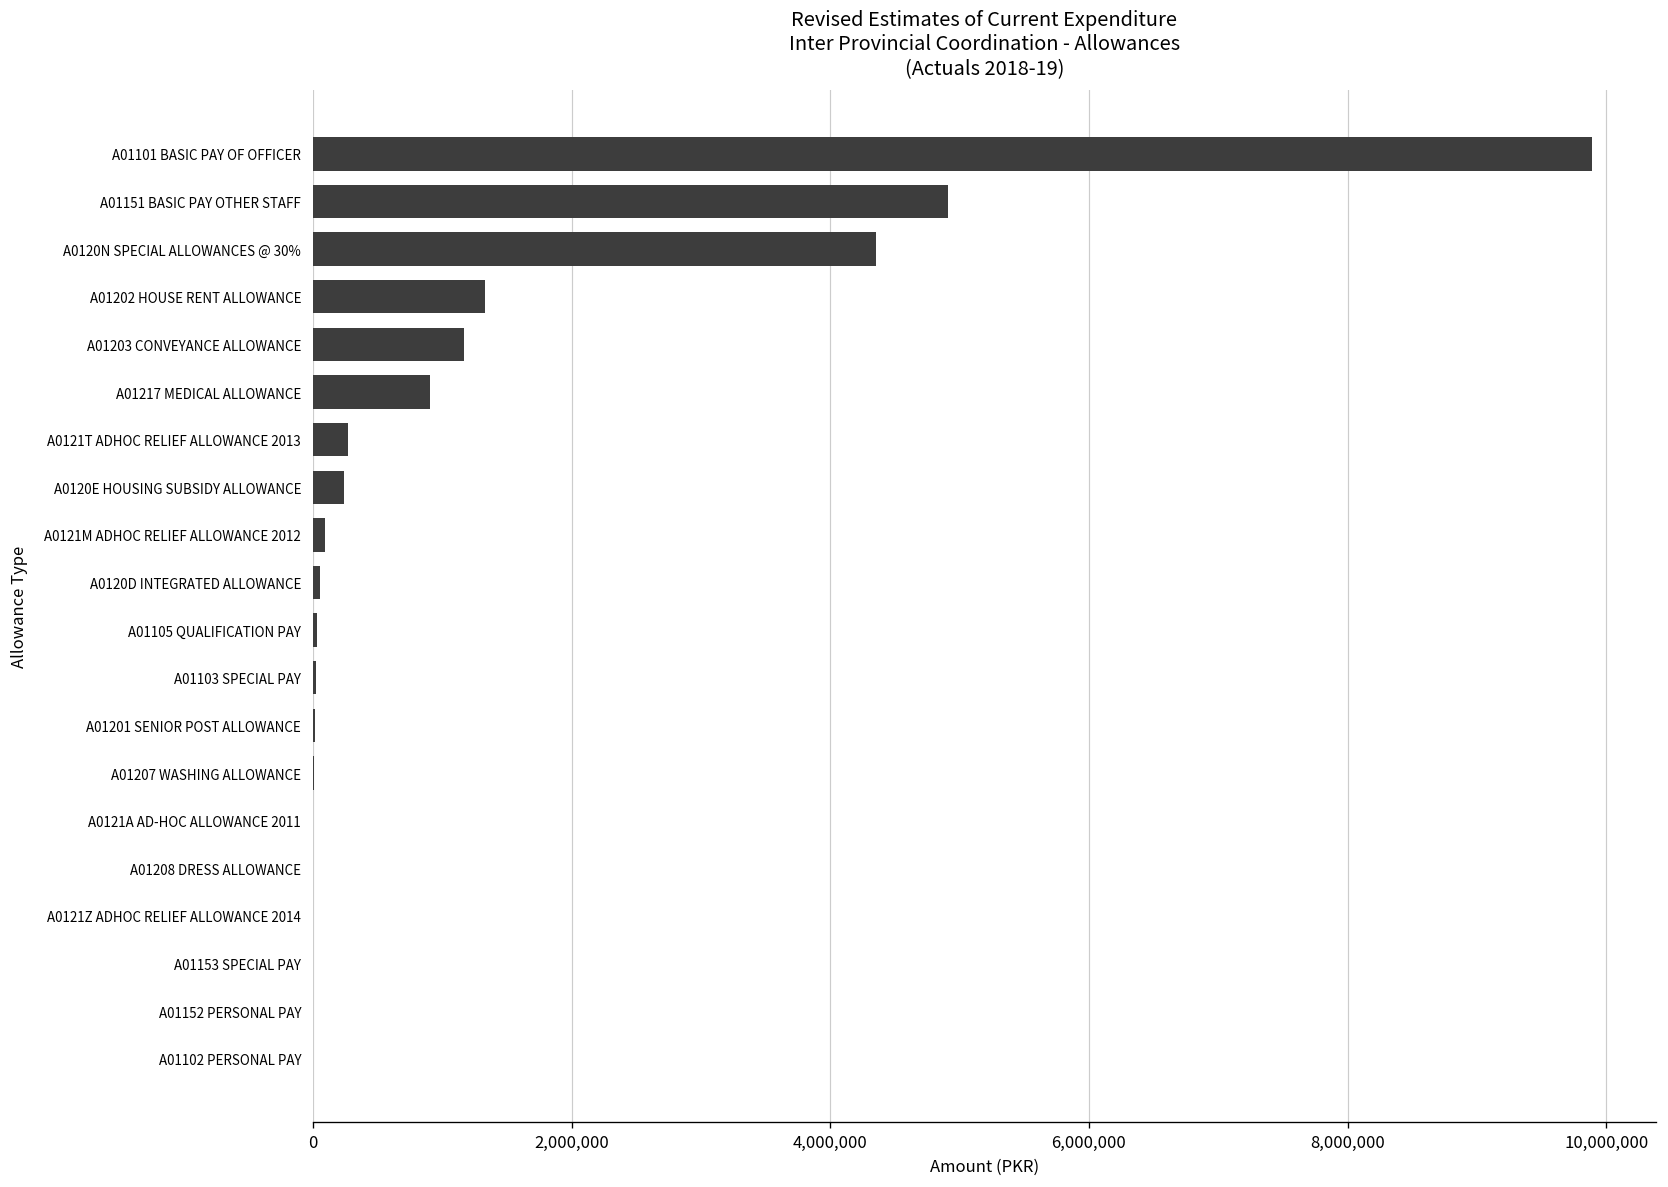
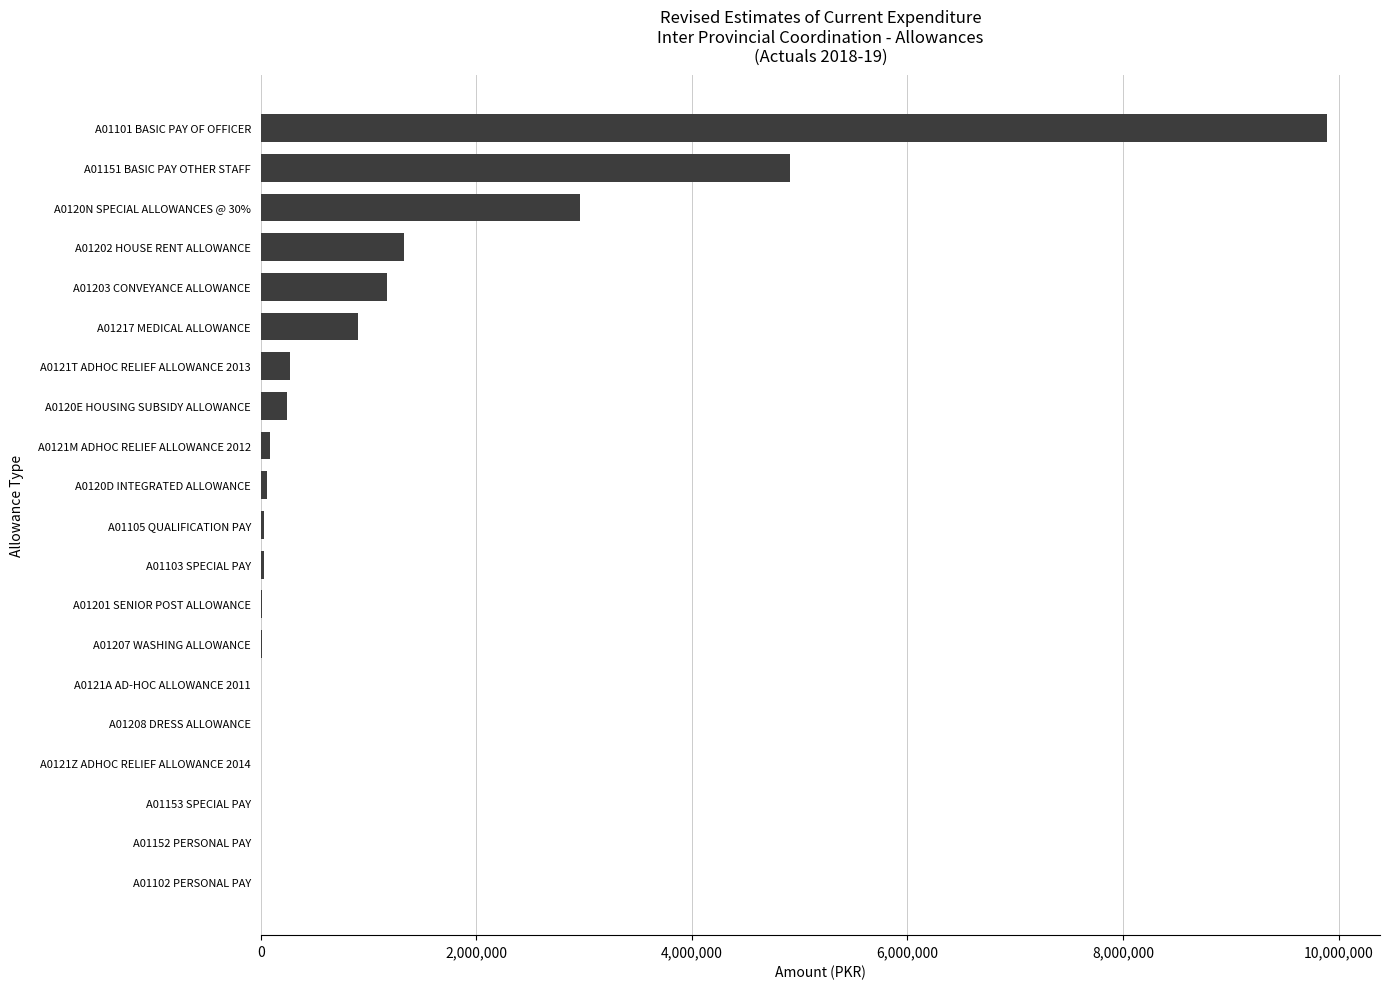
A0120N SPECIAL ALLOWANCES @ 30%: 4,350,000 -> 2,960,000
